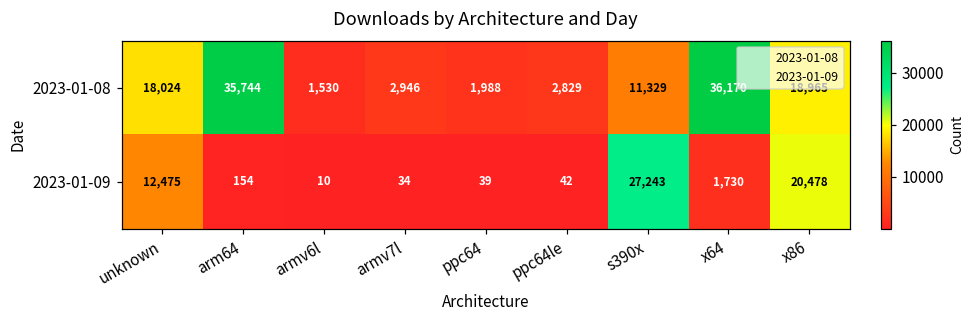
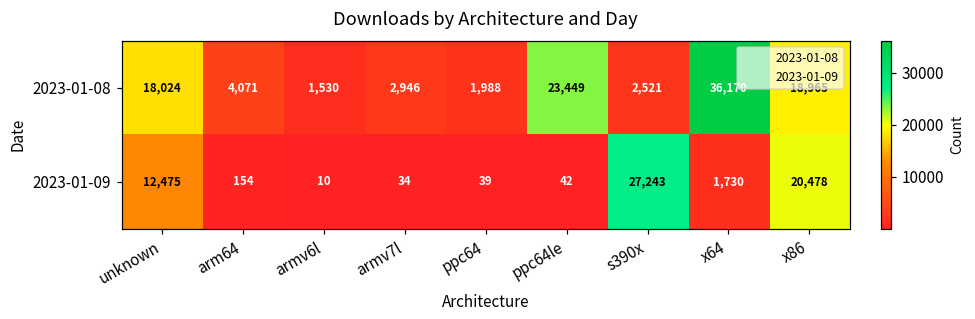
2023-01-08, arm64: 35,744 -> 4,071
2023-01-08, ppc64le: 2,829 -> 23,449
2023-01-08, s390x: 11,329 -> 2,521
